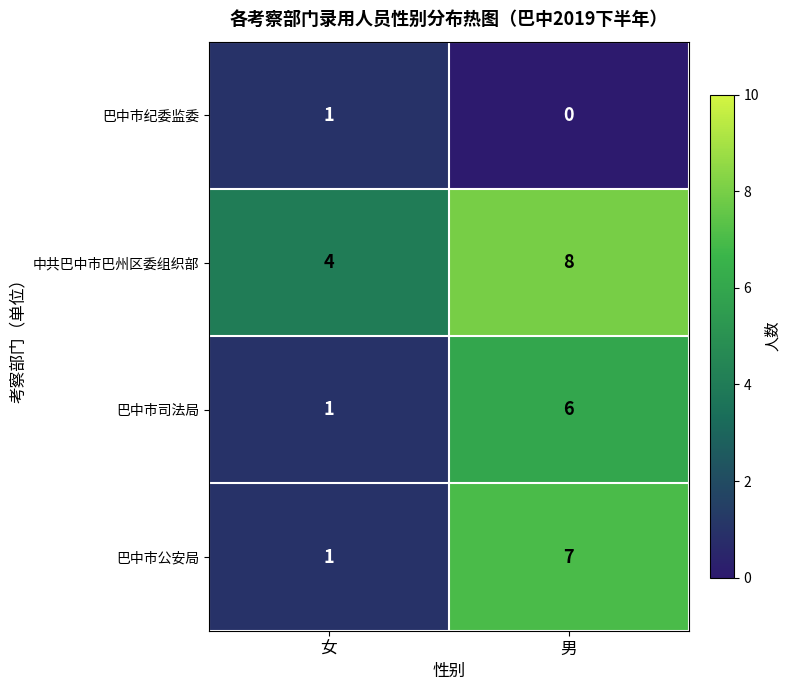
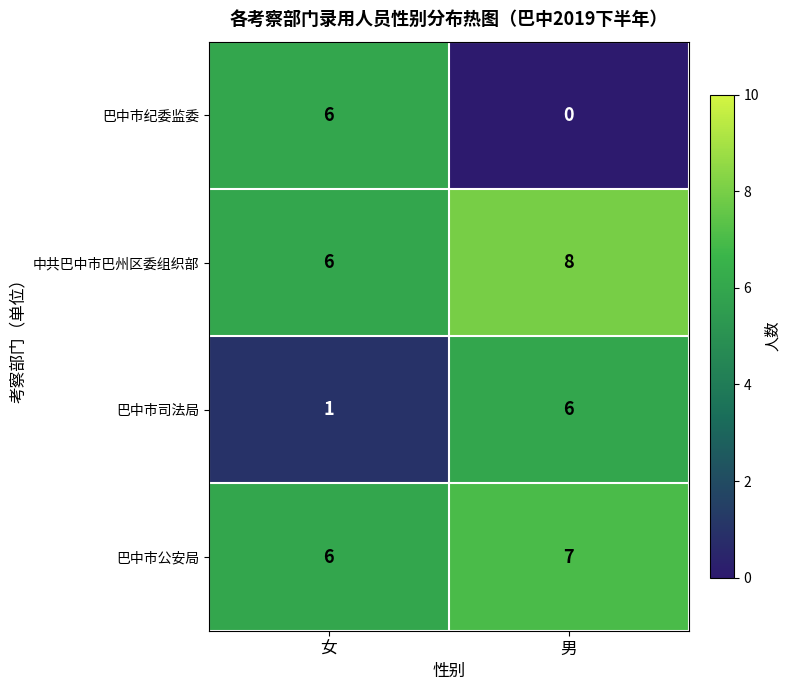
巴中市纪委监委, 女: 1 -> 6
中共巴中市巴州区委组织部, 女: 4 -> 6
巴中市公安局, 女: 1 -> 6
